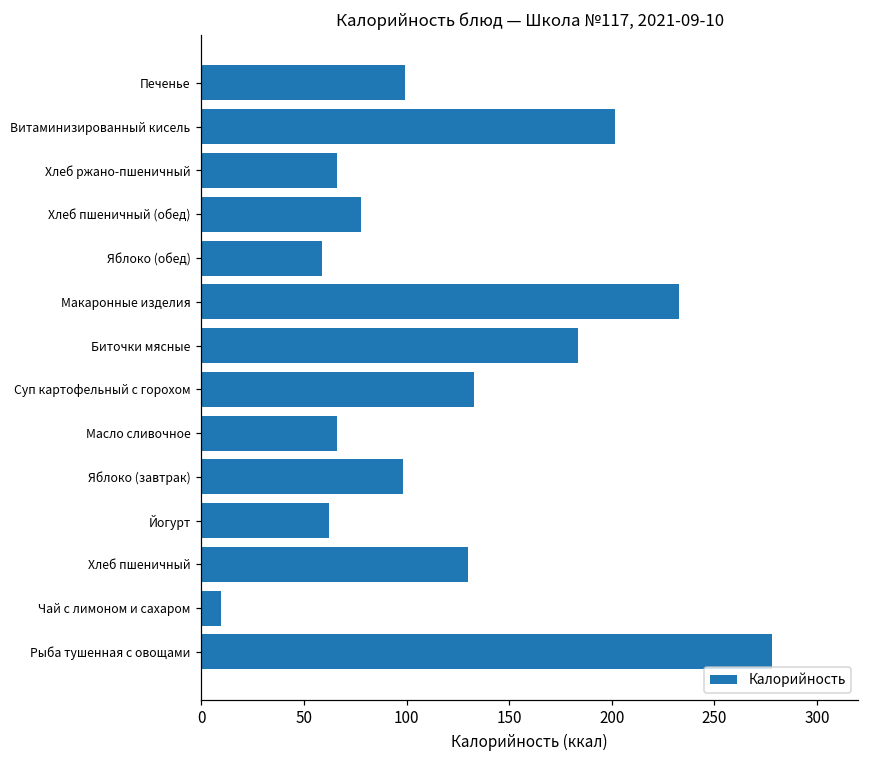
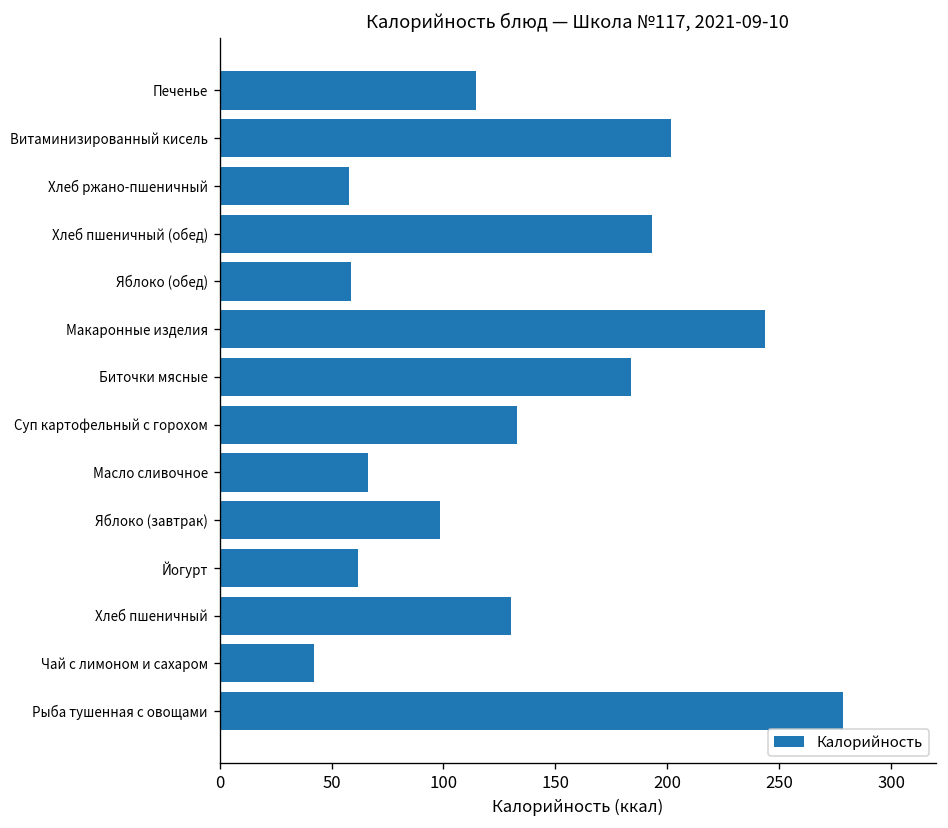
Печенье: 99 -> 115
Хлеб ржано-пшеничный: 66 -> 58
Хлеб пшеничный (обед): 78 -> 193
Макаронные изделия: 233 -> 244
Чай с лимоном и сахаром: 9 -> 42
